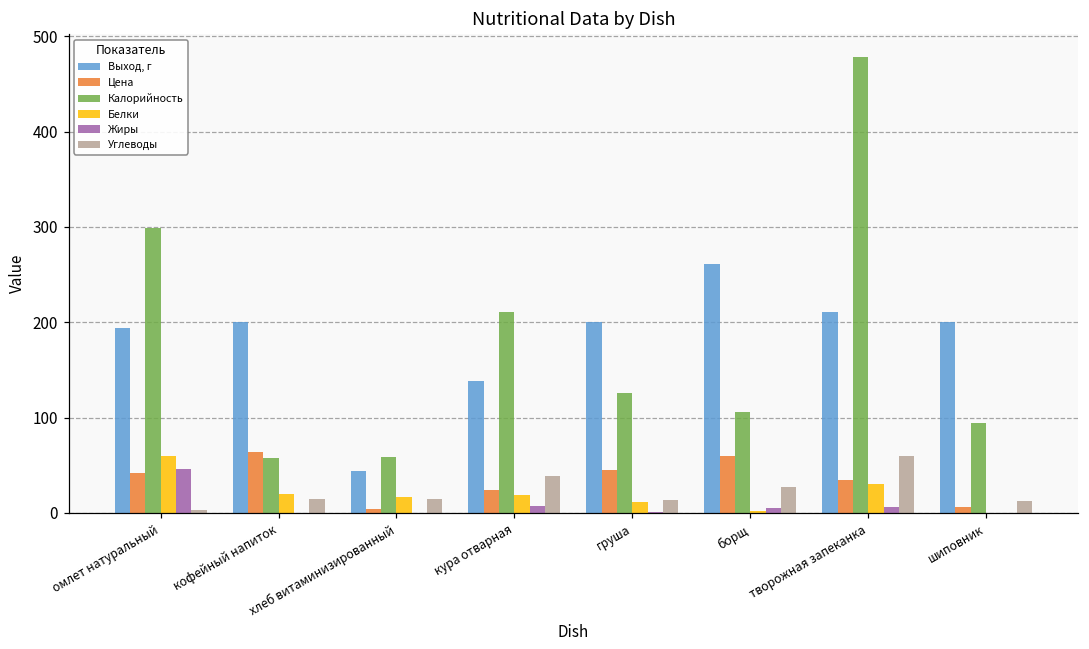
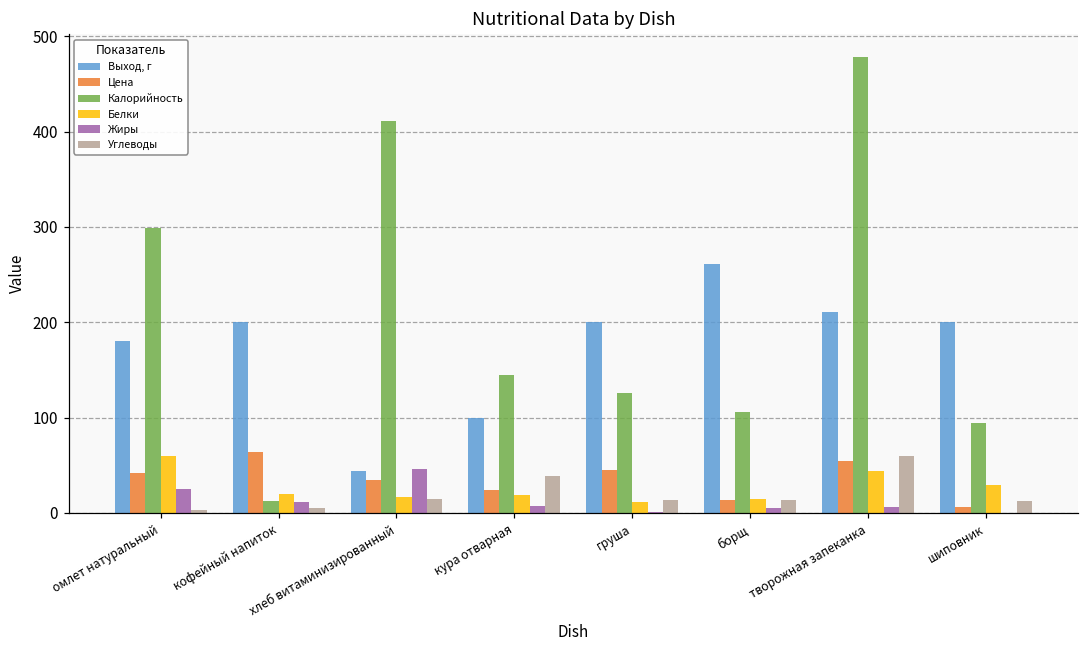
Выход, г, омлет натуральный: 190 -> 180
Жиры, омлет натуральный: 50 -> 30
Калорийность, кофейный напиток: 60 -> 10
Жиры, кофейный напиток: 0 -> 10
Углеводы, кофейный напиток: 20 -> 10
Цена, хлеб витаминизированный: 0 -> 30
Калорийность, хлеб витаминизированный: 60 -> 410
Жиры, хлеб витаминизированный: 0 -> 50
Выход, г, кура отварная: 140 -> 100
Калорийность, кура отварная: 210 -> 150
Цена, борщ: 60 -> 10
Белки, борщ: 0 -> 20
Углеводы, борщ: 30 -> 10
Цена, творожная запеканка: 30 -> 50
Белки, творожная запеканка: 30 -> 40
Белки, шиповник: 0 -> 30
